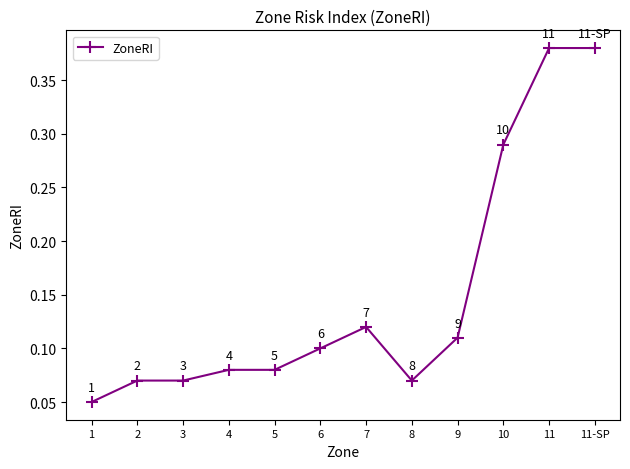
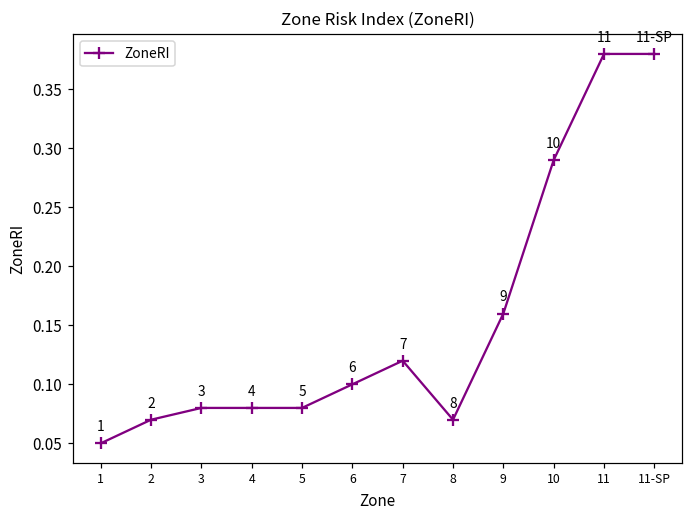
3: 0.07 -> 0.08
9: 0.11 -> 0.16
